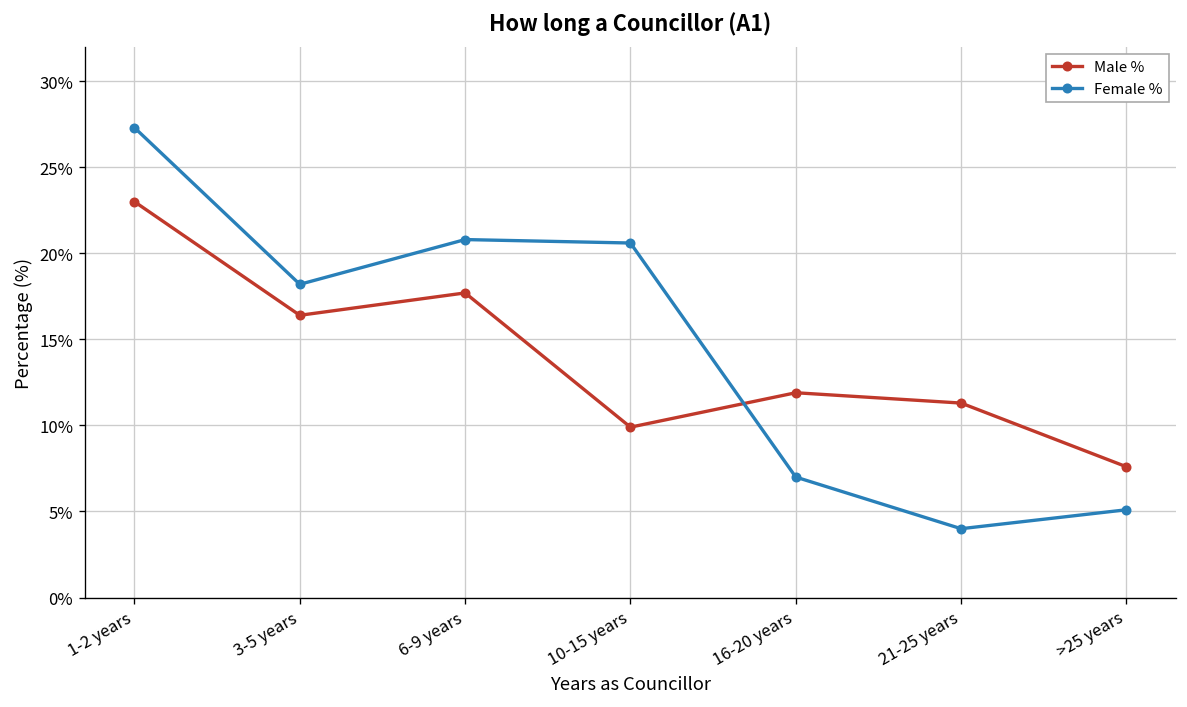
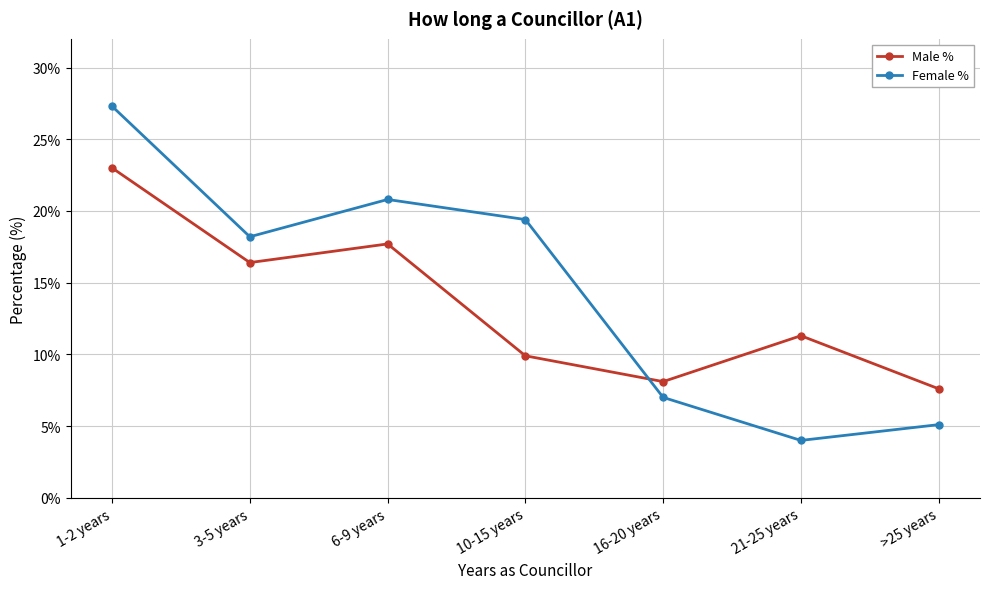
Female %, 10-15 years: 20.6% -> 19.4%
Male %, 16-20 years: 11.9% -> 8.1%
